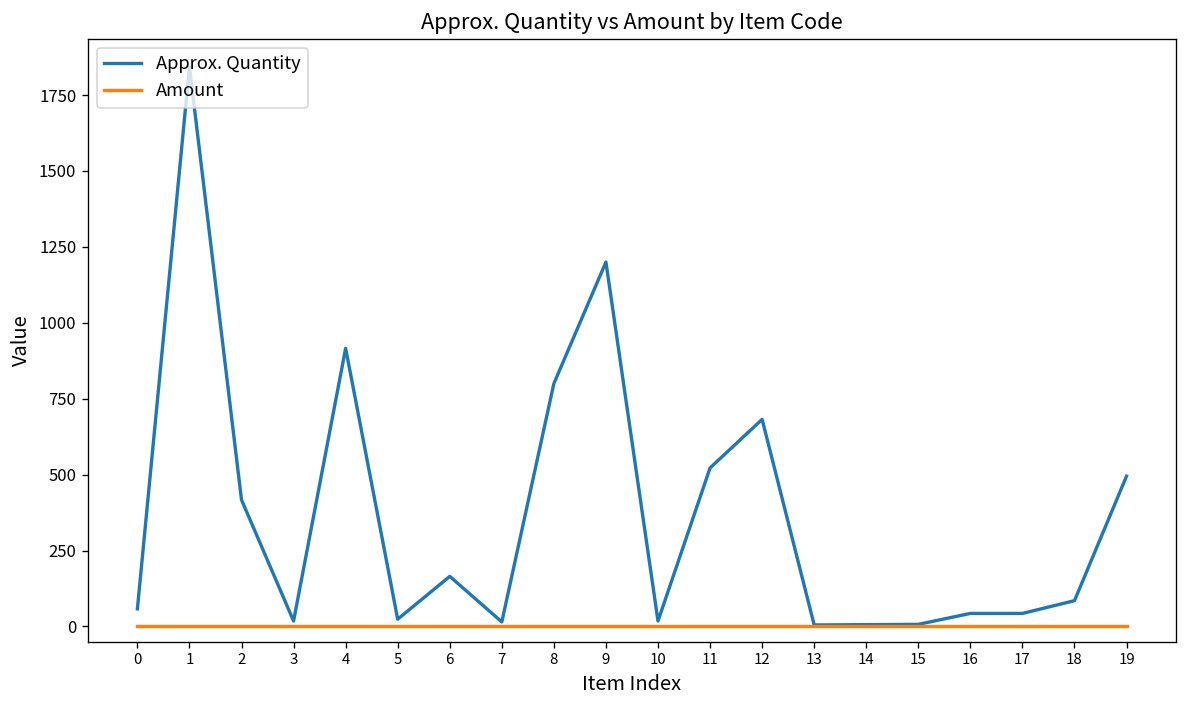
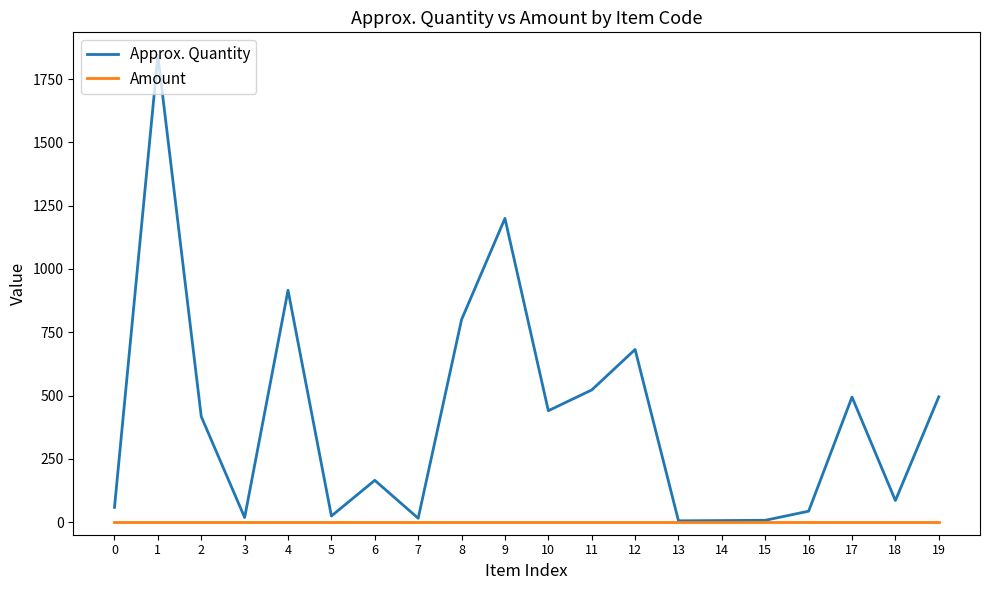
Approx. Quantity, 10: 20 -> 440
Approx. Quantity, 17: 40 -> 490
